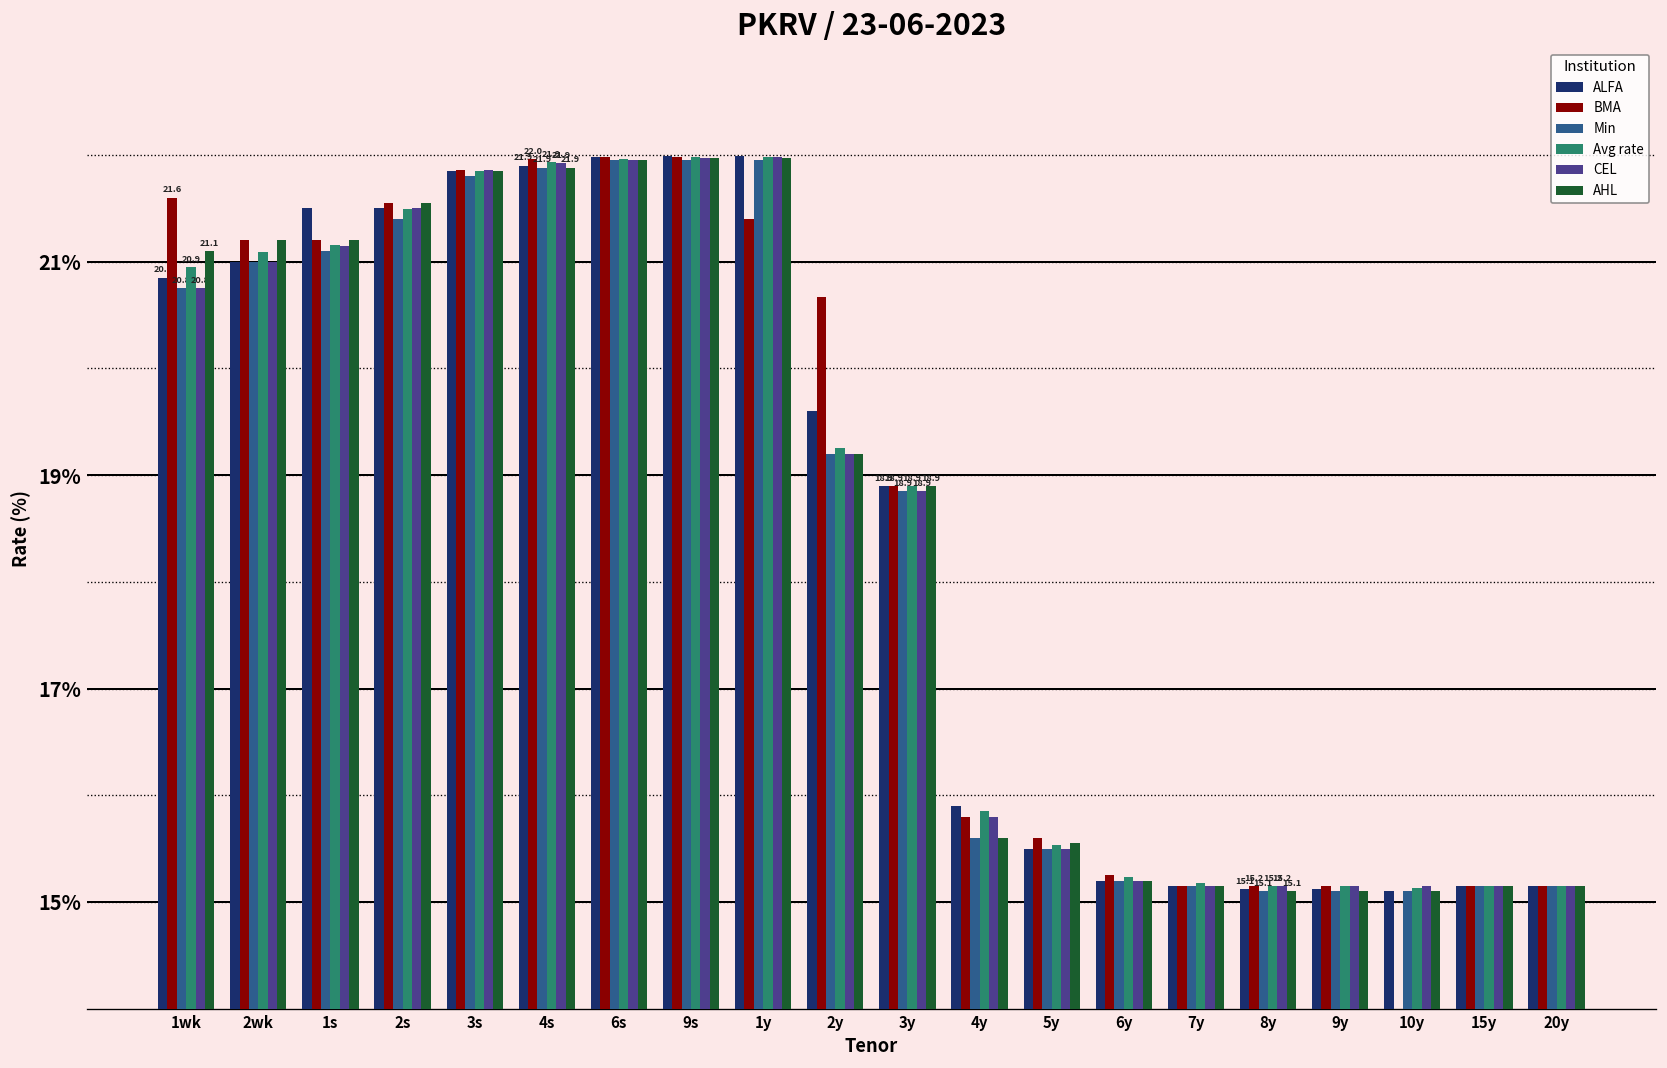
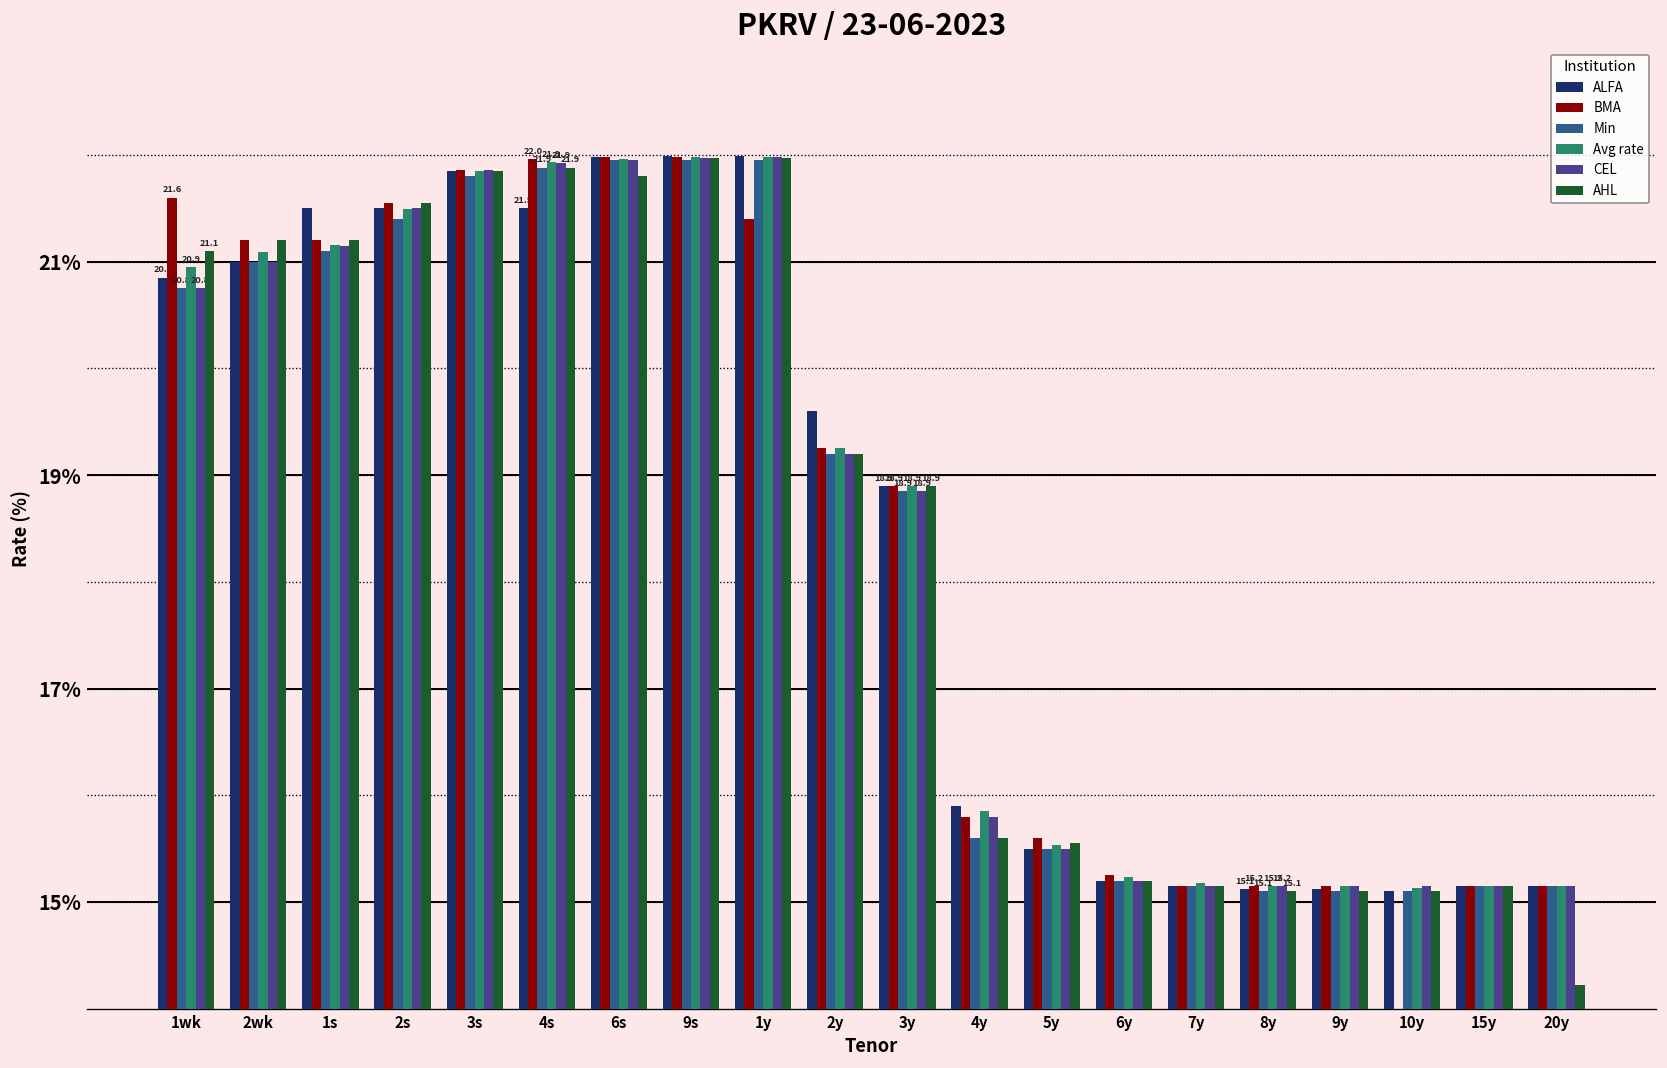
ALFA, 4s: 21.9 -> 21.5
AHL, 6s: 22.0% -> 21.8%
BMA, 2y: 20.7% -> 19.3%
AHL, 20y: 15.2% -> 14.2%
